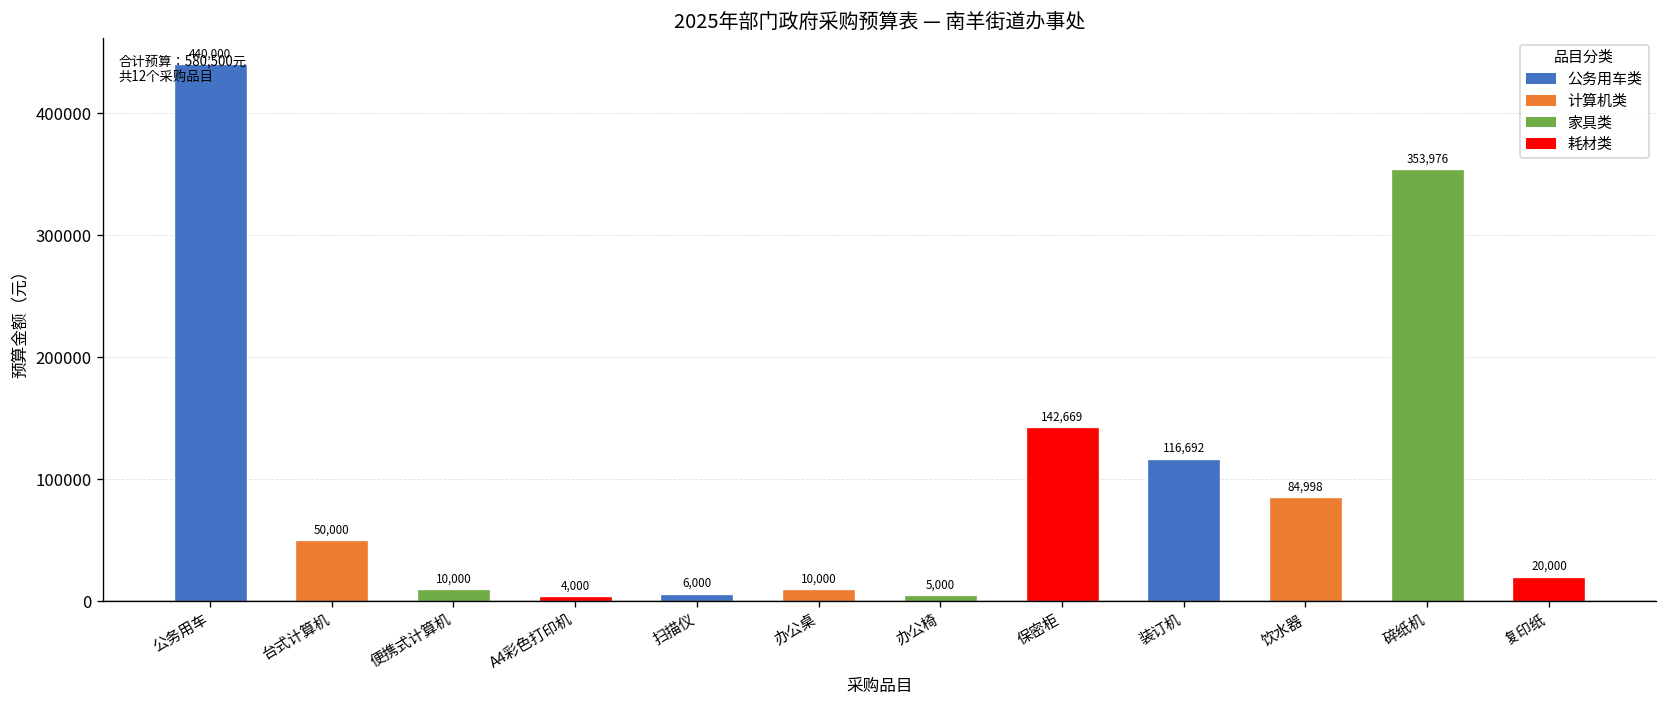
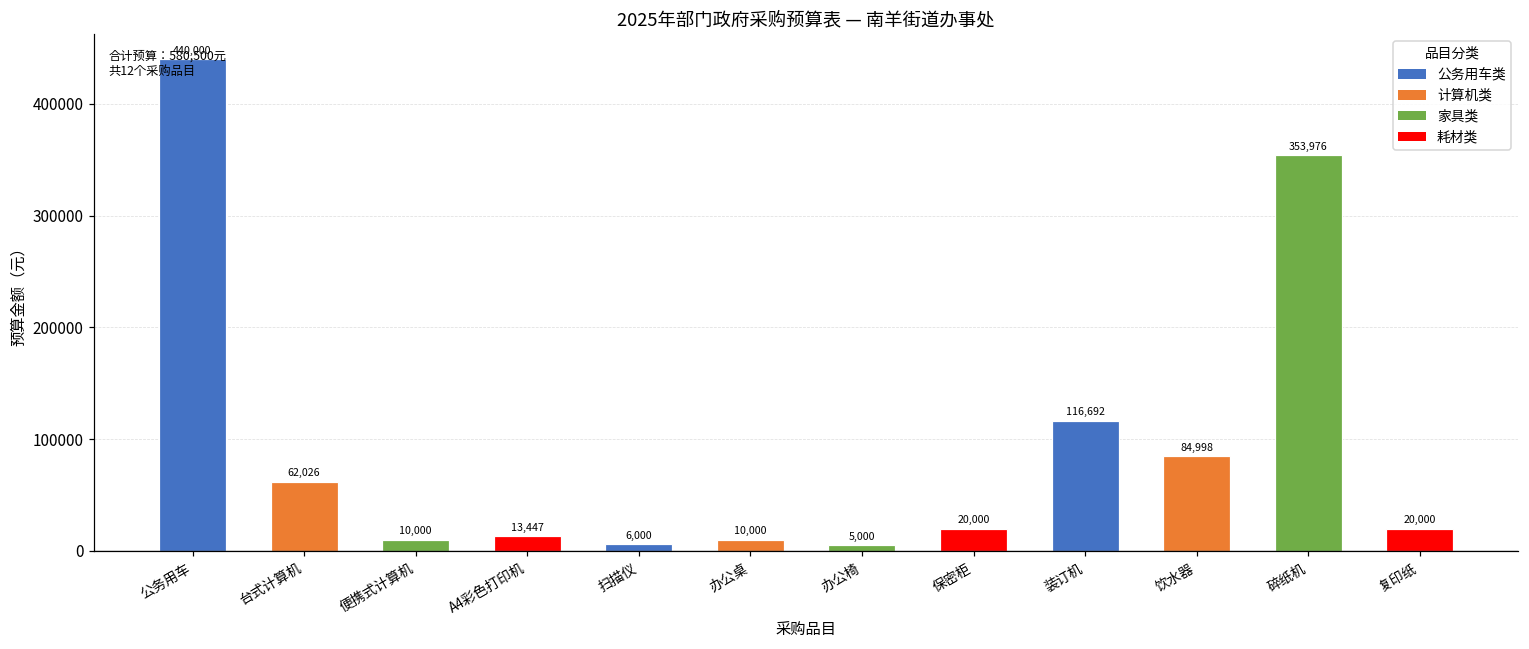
台式计算机: 50,000 -> 62,026
A4彩色打印机: 4,000 -> 13,447
保密柜: 142,669 -> 20,000
